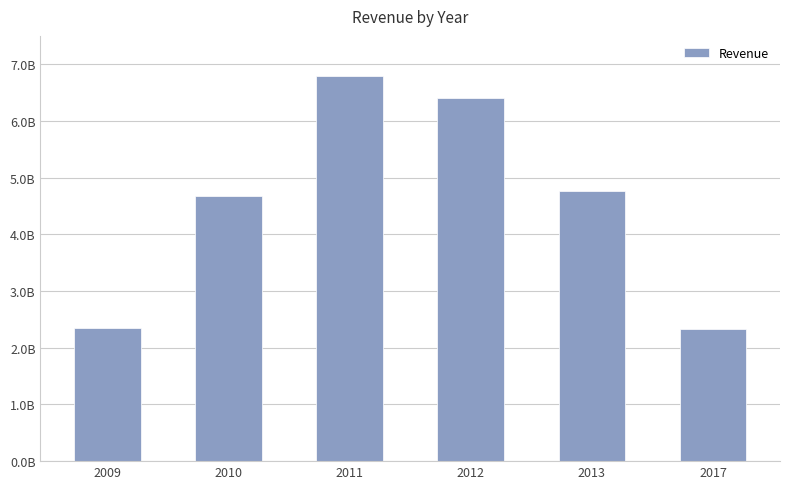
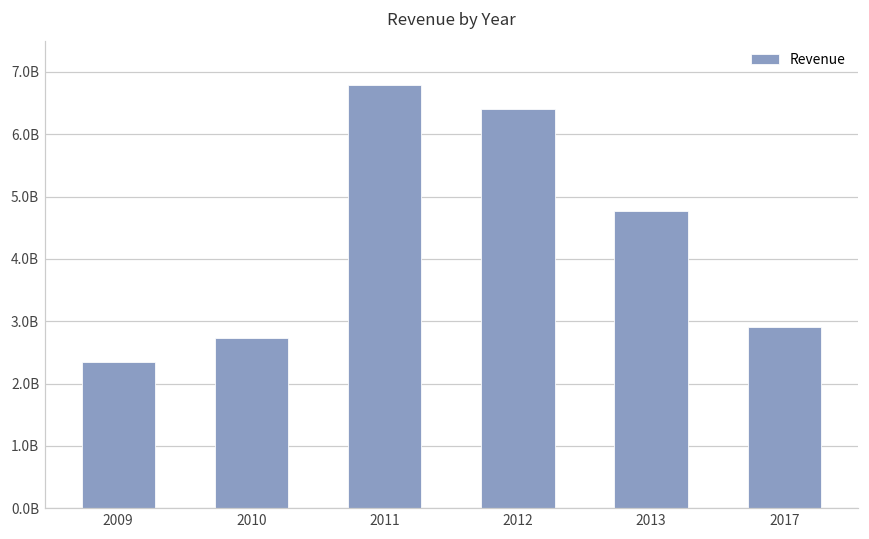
2010: 4700000000 -> 2700000000
2017: 2300000000 -> 2900000000
